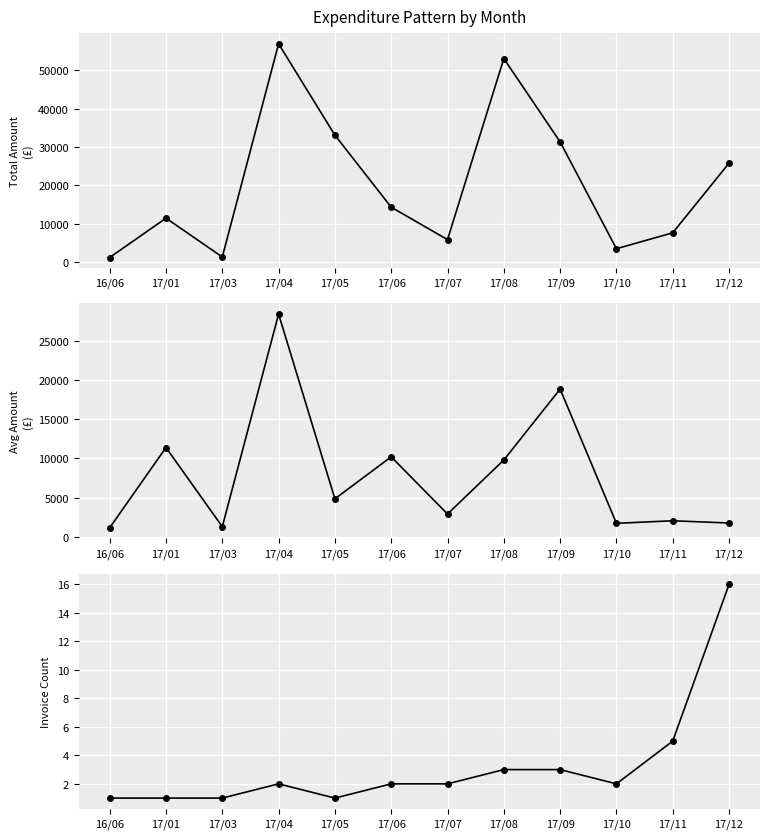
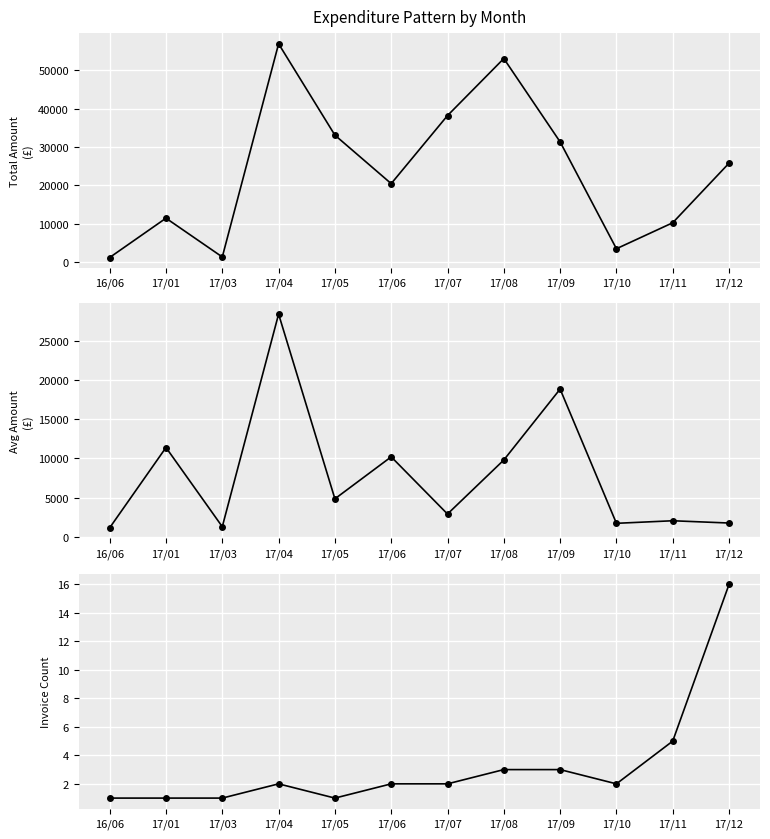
Expenditure Pattern by Month, 17/06: 14000 -> 20000
Expenditure Pattern by Month, 17/07: 6000 -> 38000
Expenditure Pattern by Month, 17/11: 8000 -> 10000
